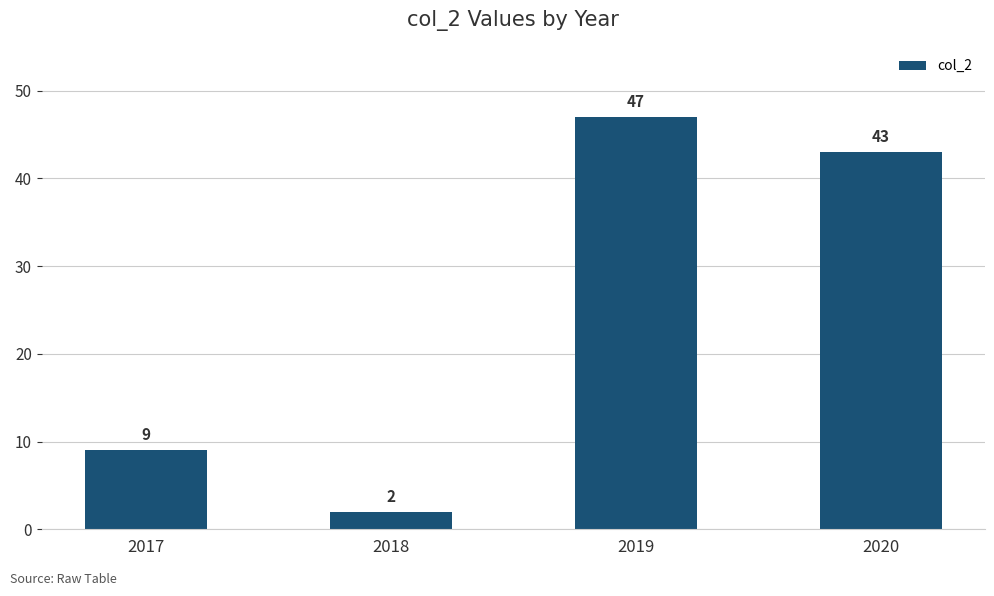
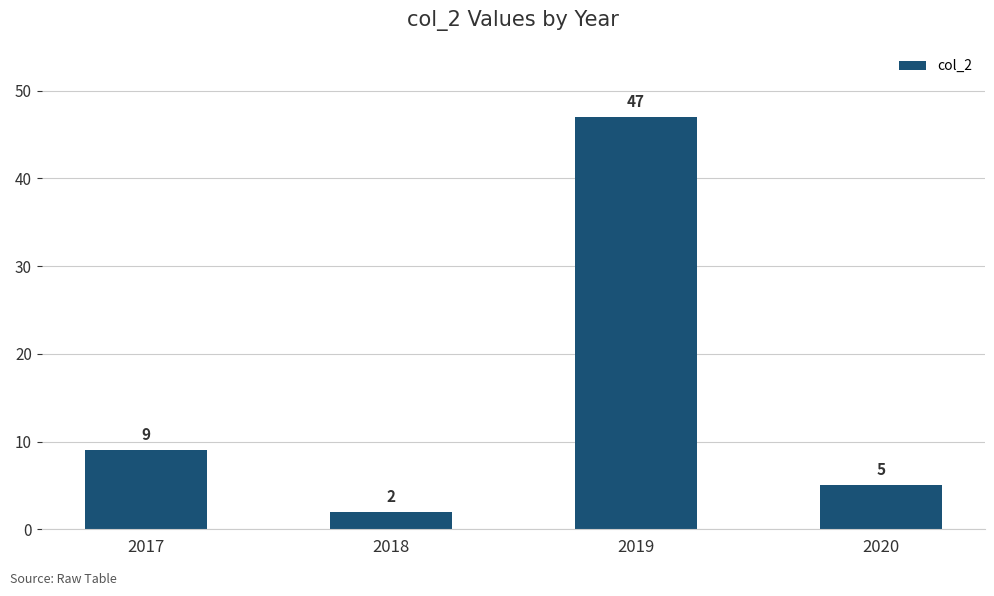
2020: 43 -> 5
